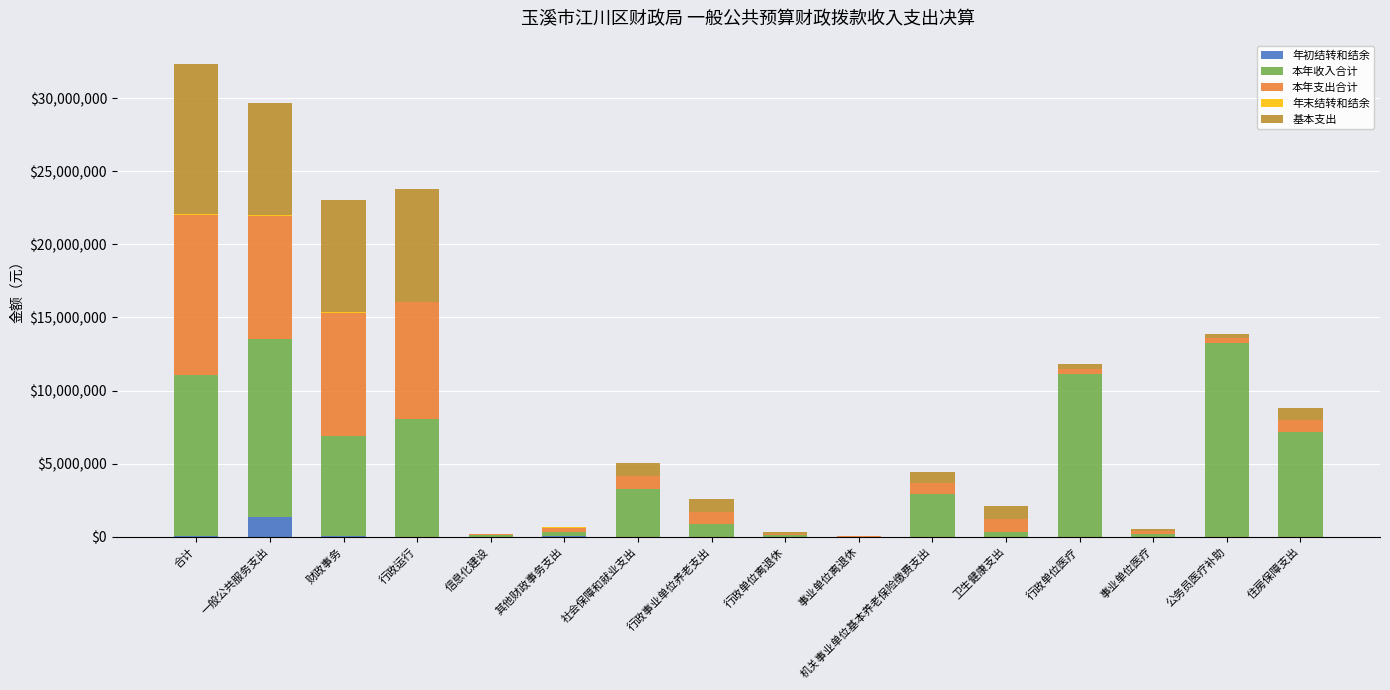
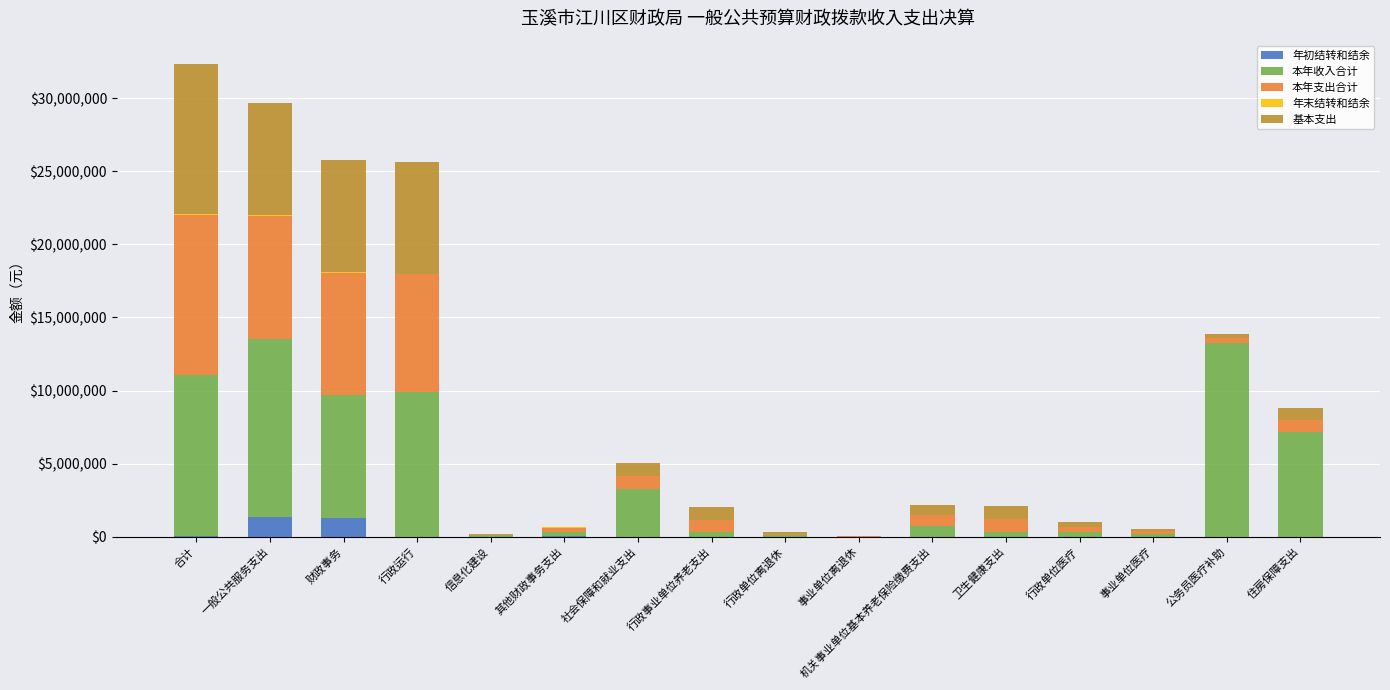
年初结转和结余, 财政事务: $100,000 -> $1,300,000
本年收入合计, 财政事务: $6,800,000 -> $8,400,000
本年收入合计, 行政运行: $8,000,000 -> $9,900,000
本年收入合计, 行政事业单位养老支出: $900,000 -> $300,000
本年收入合计, 机关事业单位基本养老保险缴费支出: $2,900,000 -> $700,000
本年收入合计, 行政单位医疗: $11,100,000 -> $300,000
